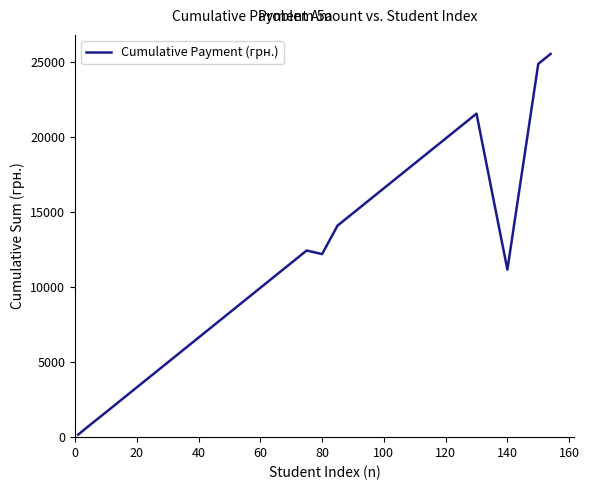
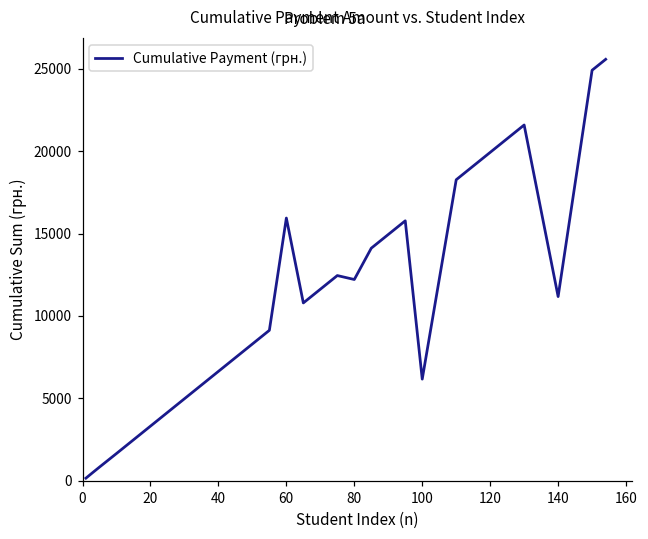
60: 10000 -> 15900
100: 16600 -> 6200
